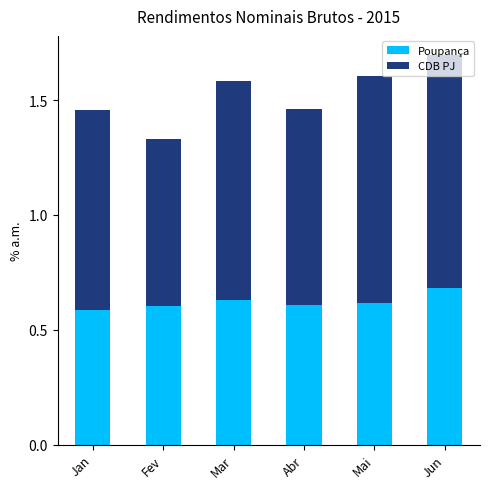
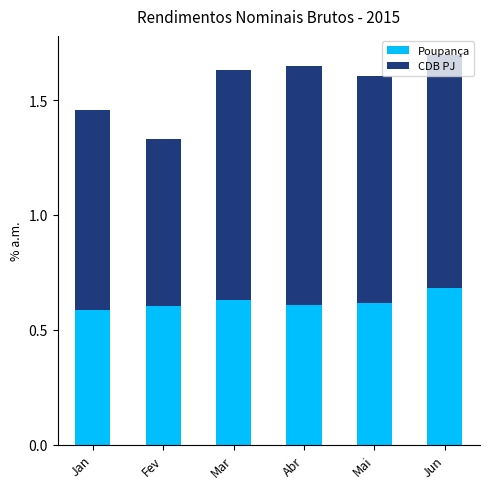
CDB PJ, Mar: 0.95 -> 1.00
CDB PJ, Abr: 0.85 -> 1.04
